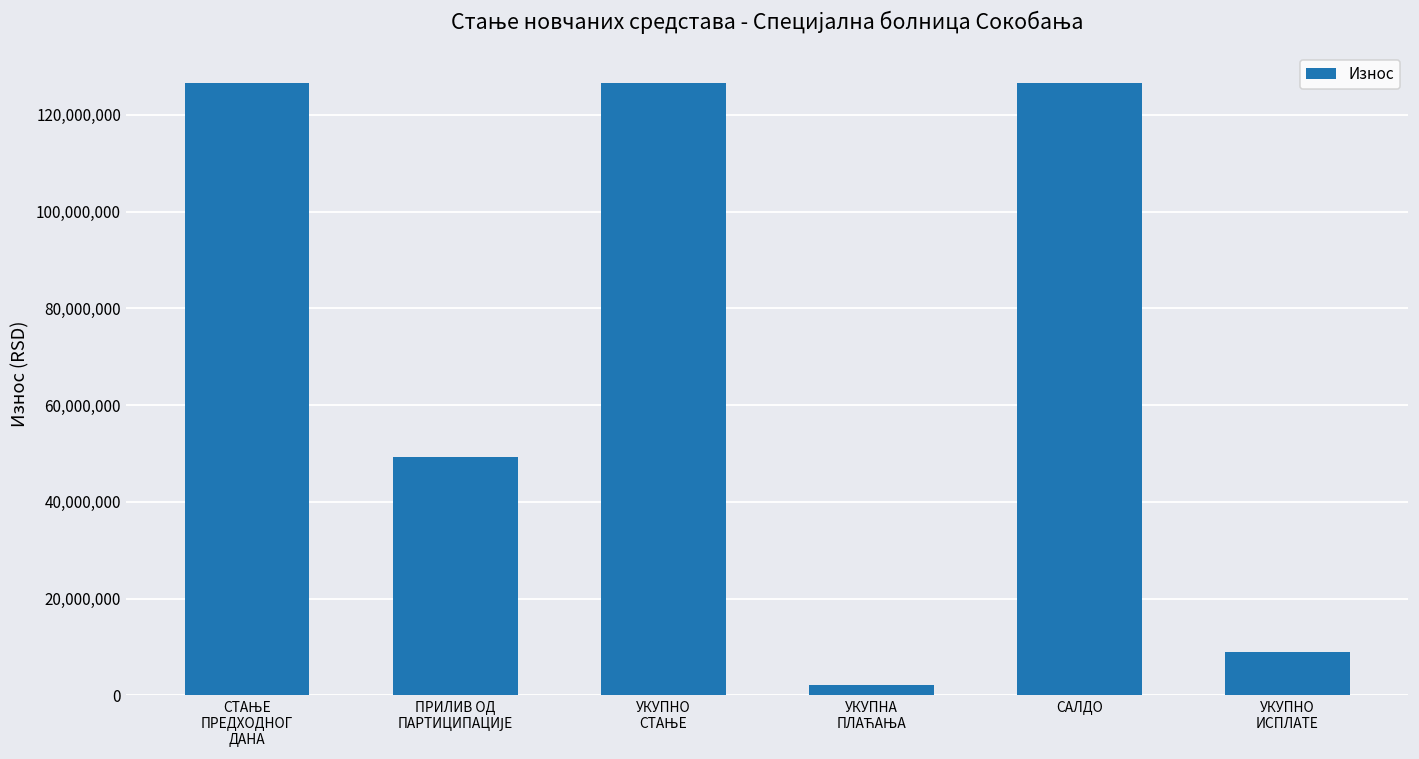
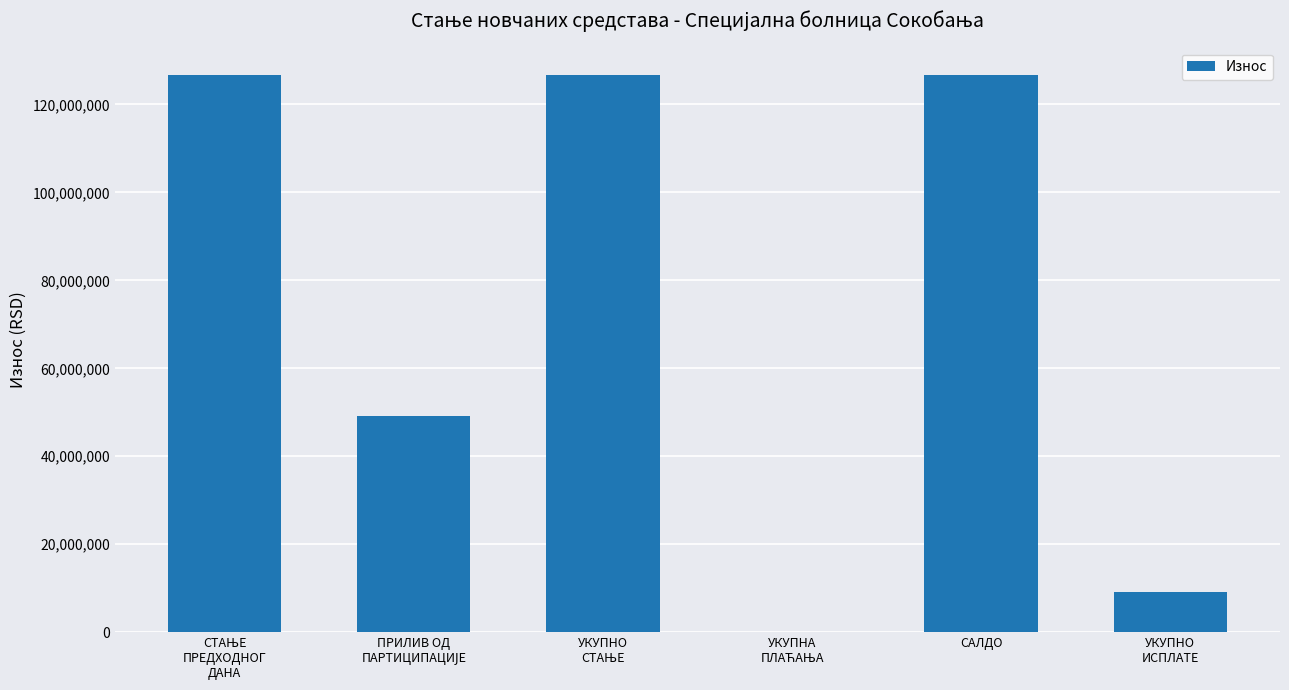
УКУПНА ПЛАЋАЊА: 2,000,000 -> 0
